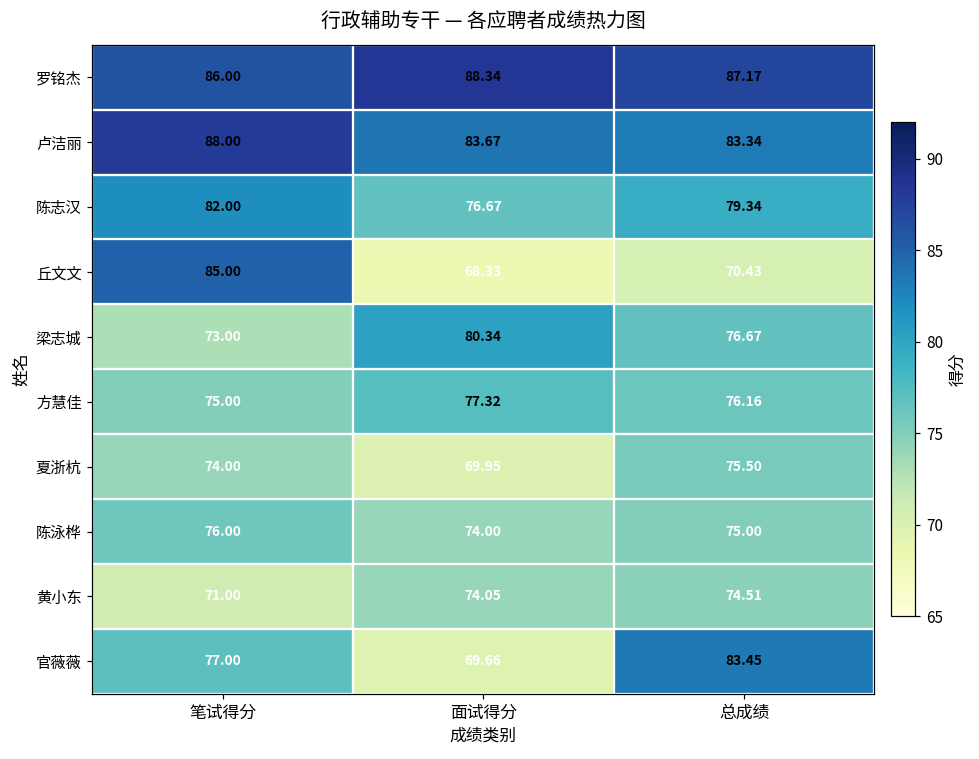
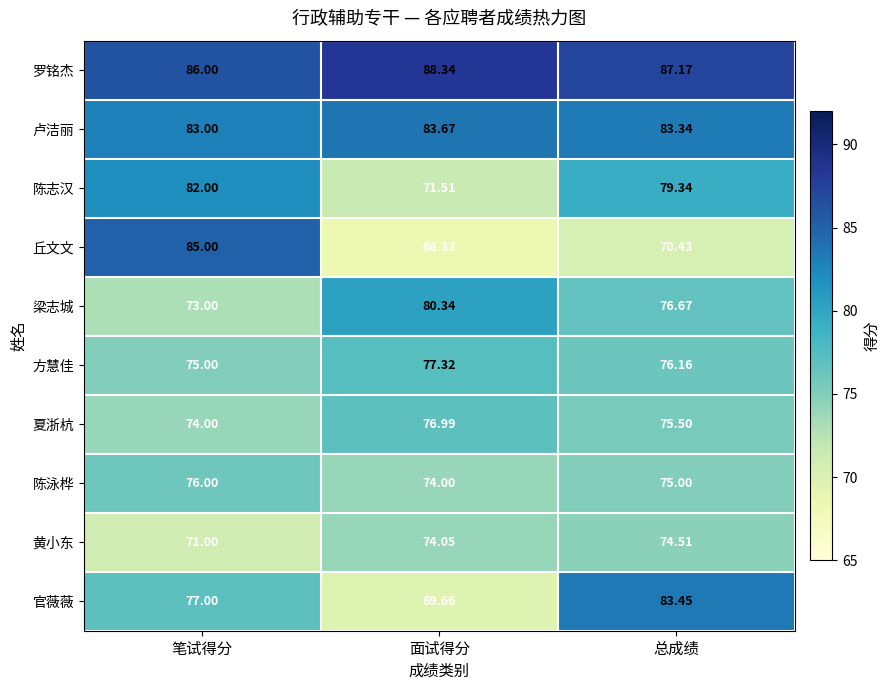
卢洁丽, 笔试得分: 88.00 -> 83.00
陈志汉, 面试得分: 76.67 -> 71.51
夏浙杭, 面试得分: 69.95 -> 76.99
